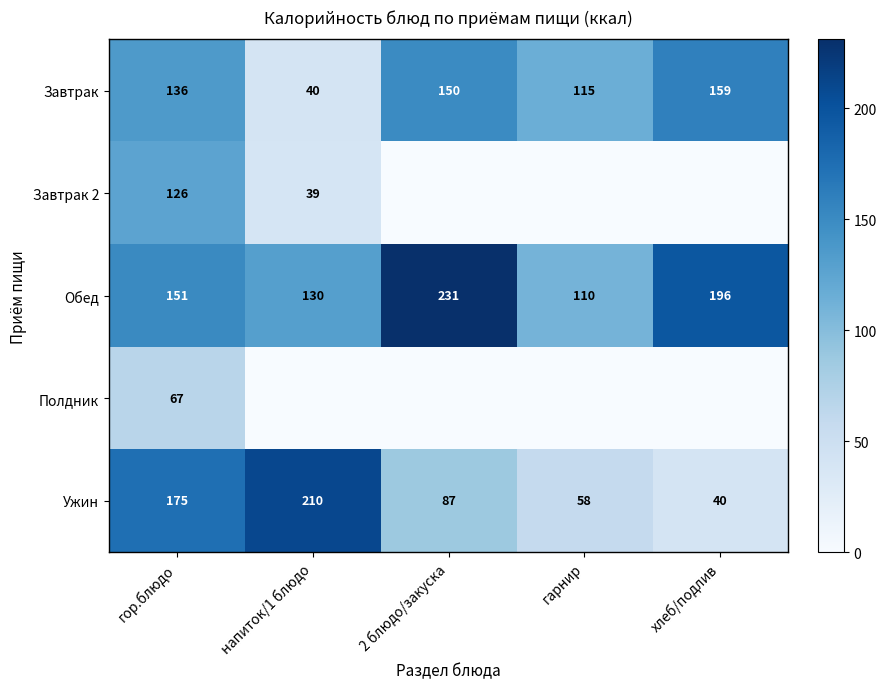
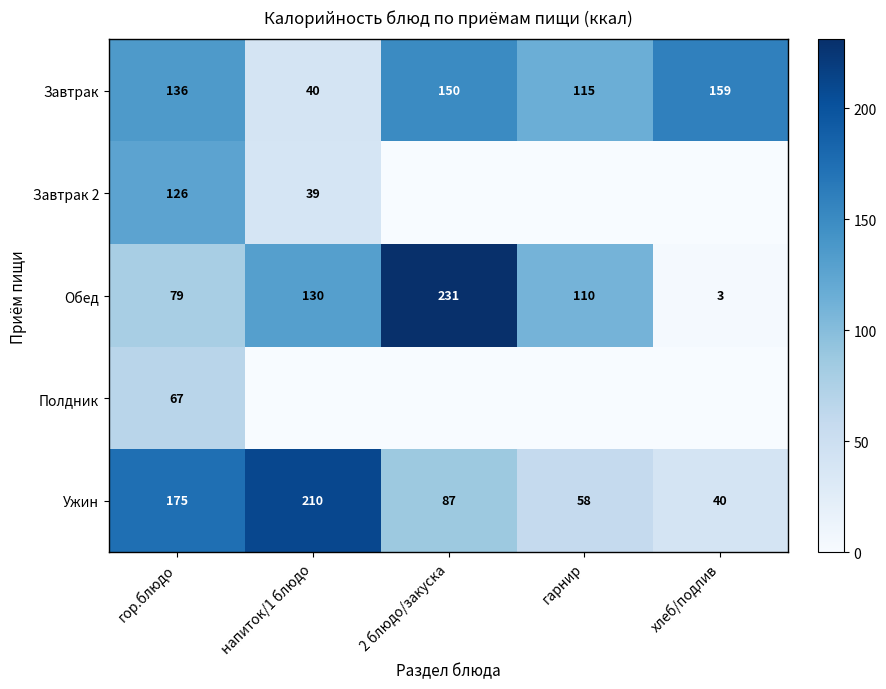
Обед, гор.блюдо: 151 -> 79
Обед, хлеб/подлив: 196 -> 3
